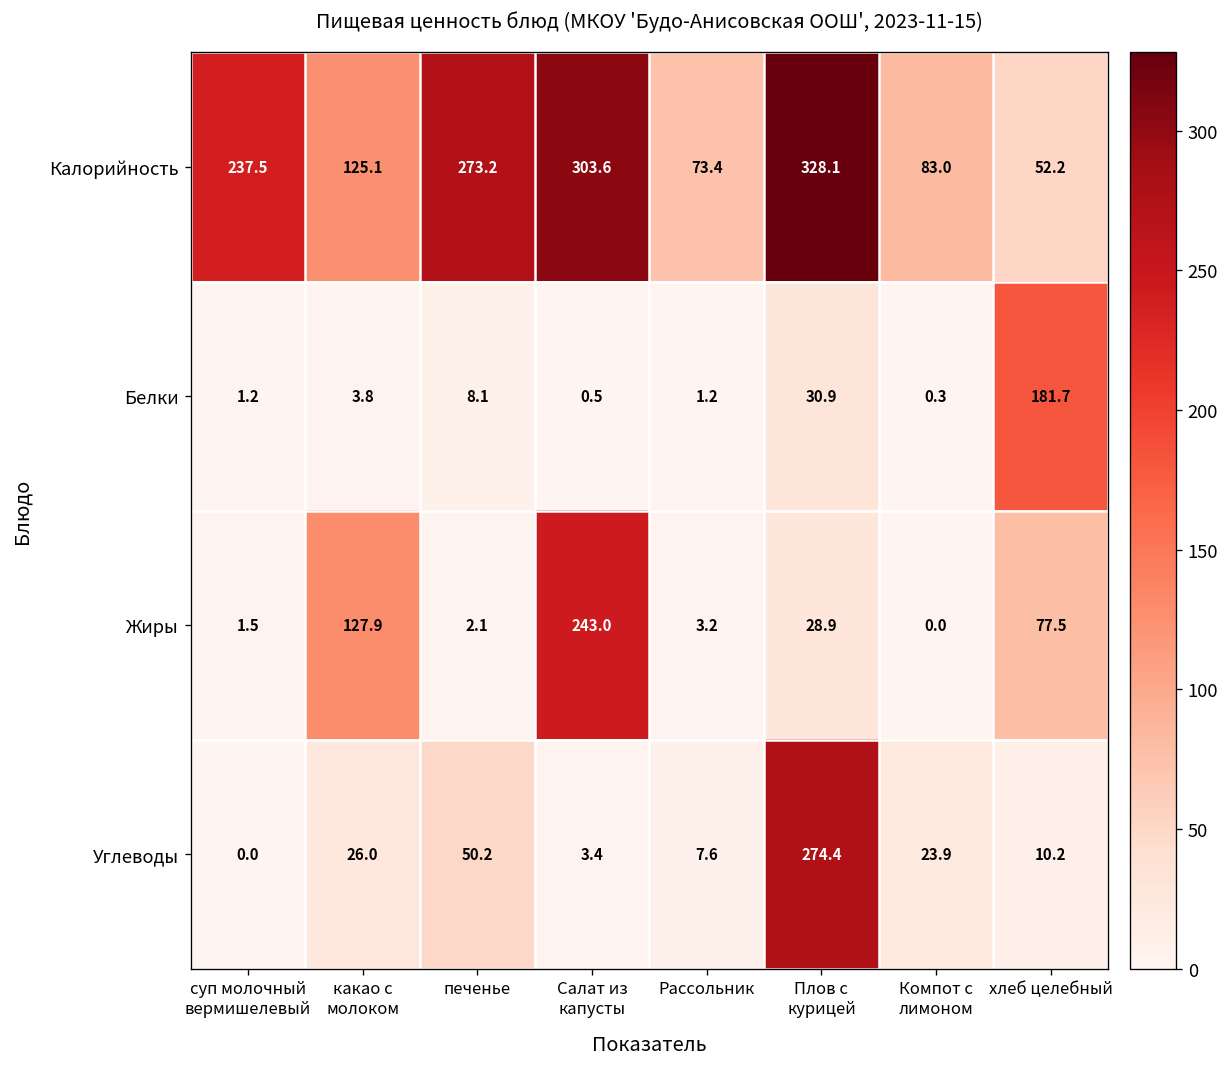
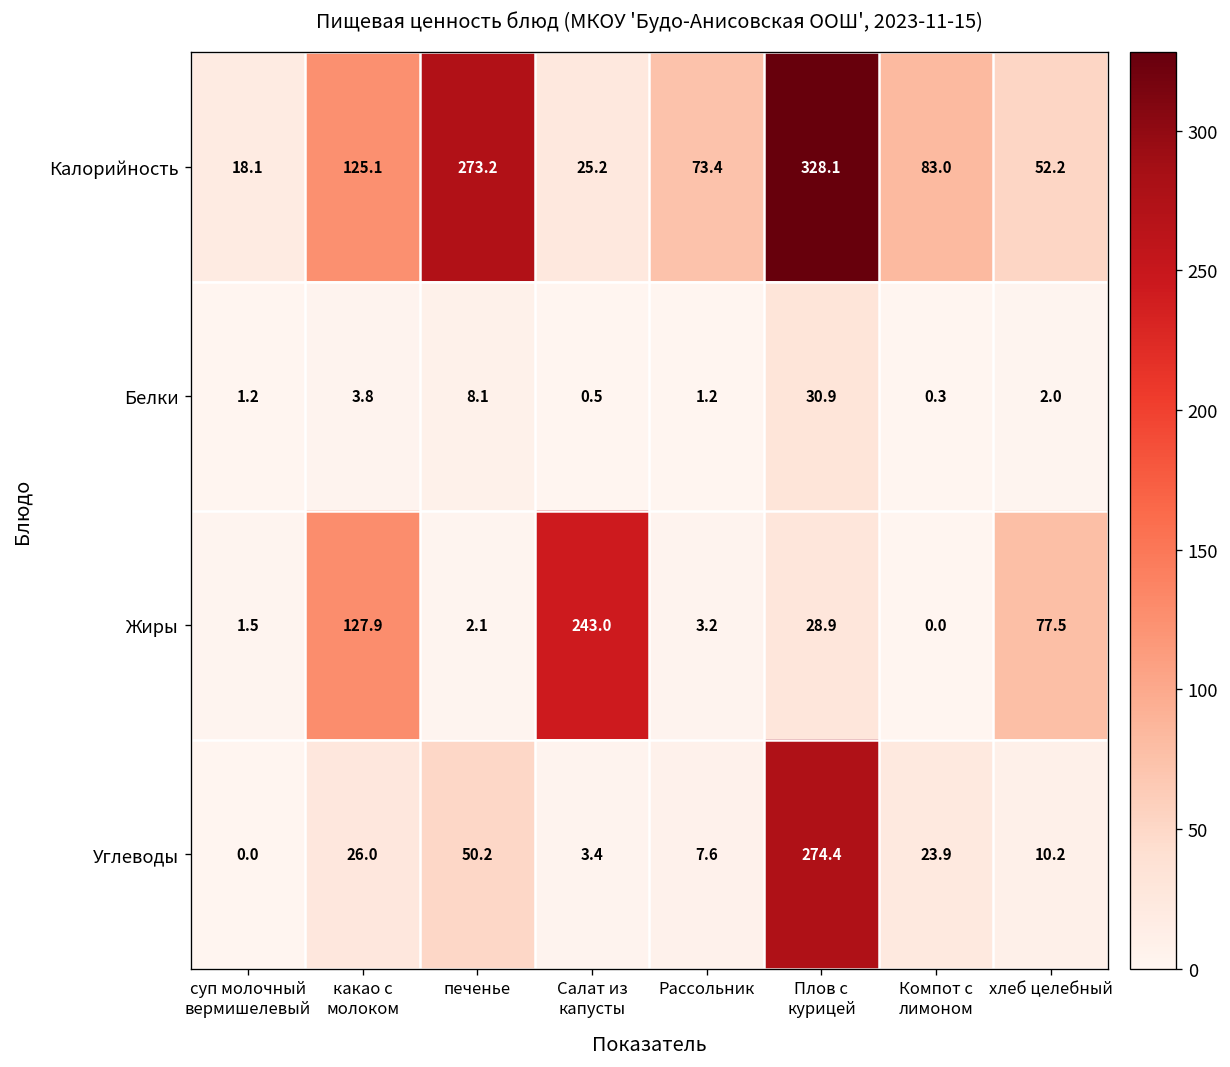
Калорийность, суп молочный вермишелевый: 237.5 -> 18.1
Калорийность, Салат из капусты: 303.6 -> 25.2
Белки, хлеб целебный: 181.7 -> 2.0
